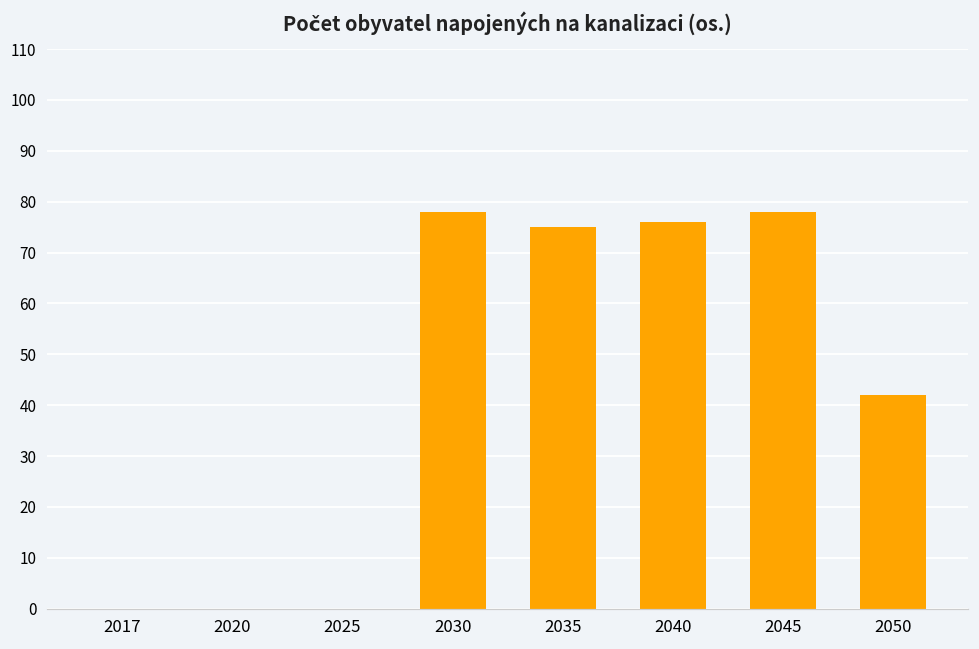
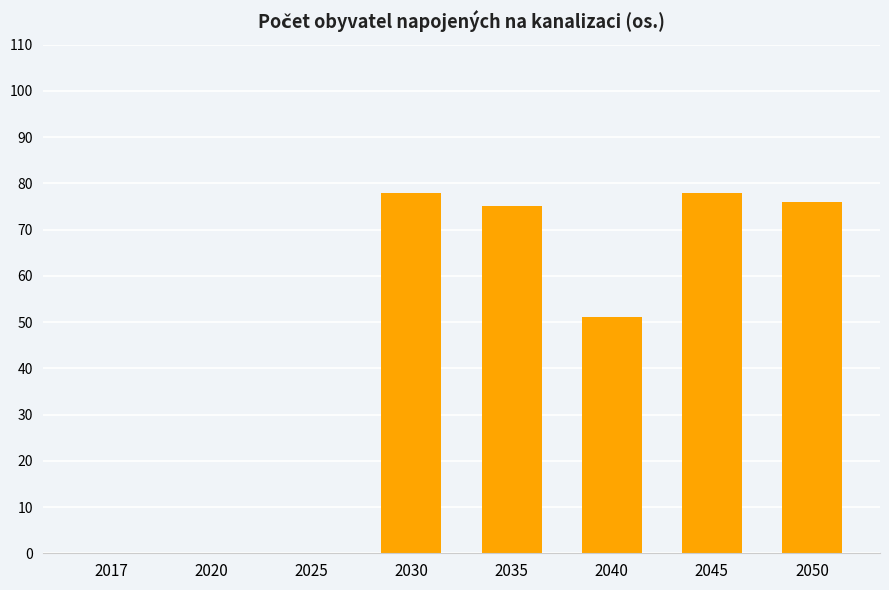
2040: 76 -> 51
2050: 42 -> 76
